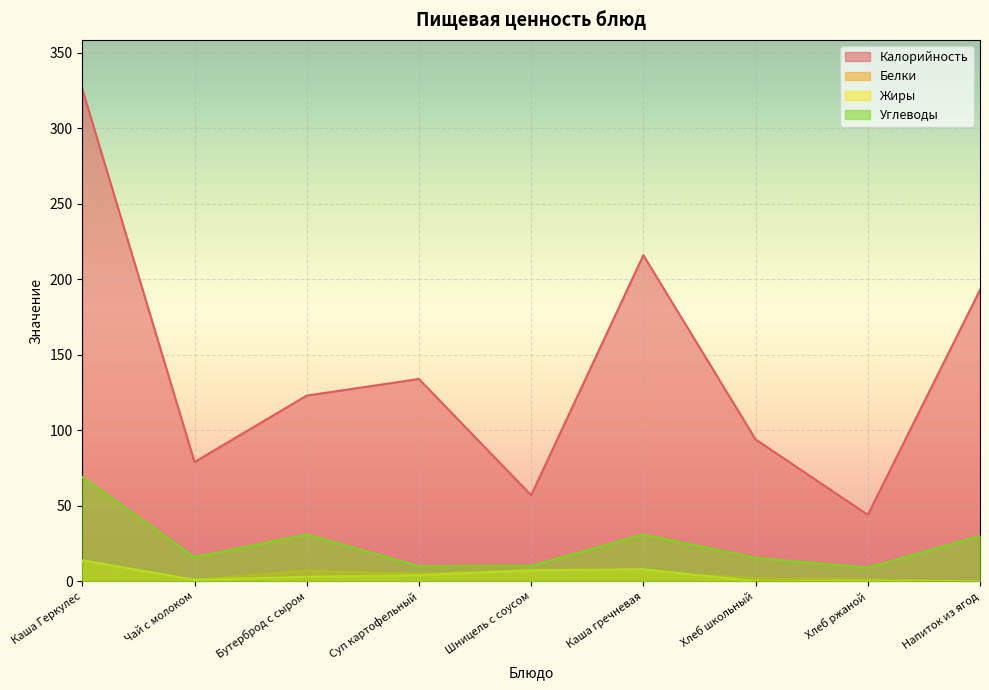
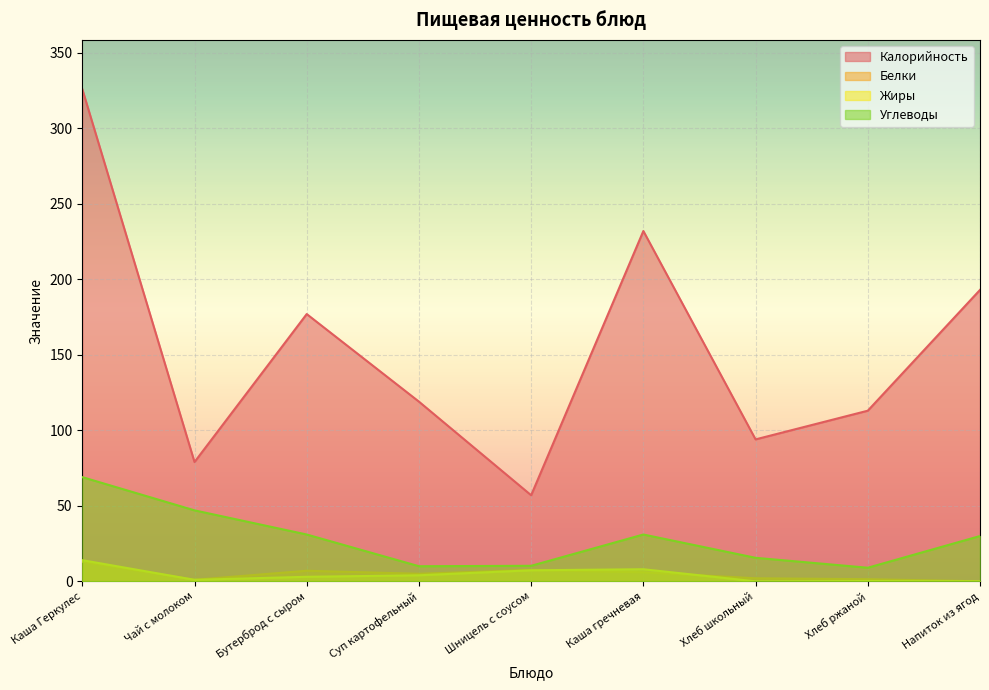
Углеводы, Чай с молоком: 16 -> 47
Калорийность, Бутерброд с сыром: 123 -> 177
Калорийность, Суп картофельный: 134 -> 119
Калорийность, Каша гречневая: 216 -> 232
Калорийность, Хлеб ржаной: 44 -> 113
